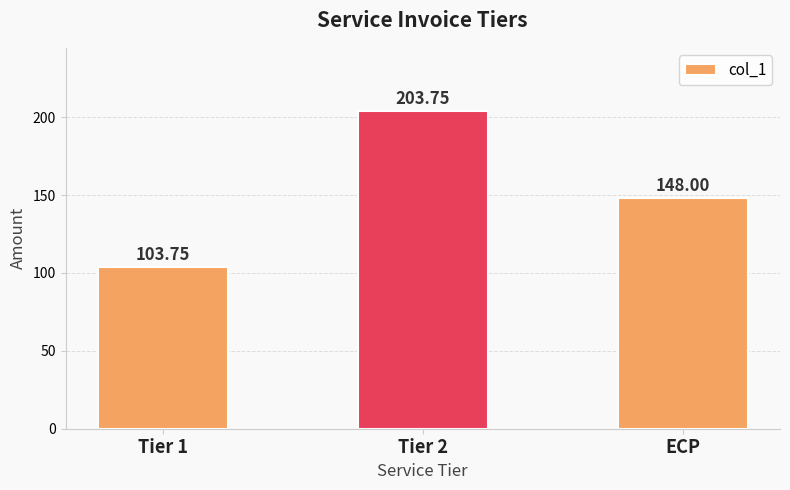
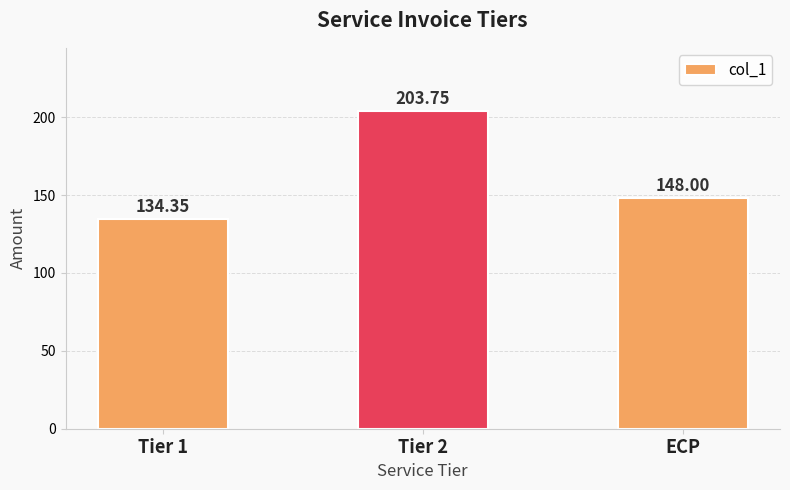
Tier 1: 103.75 -> 134.35
